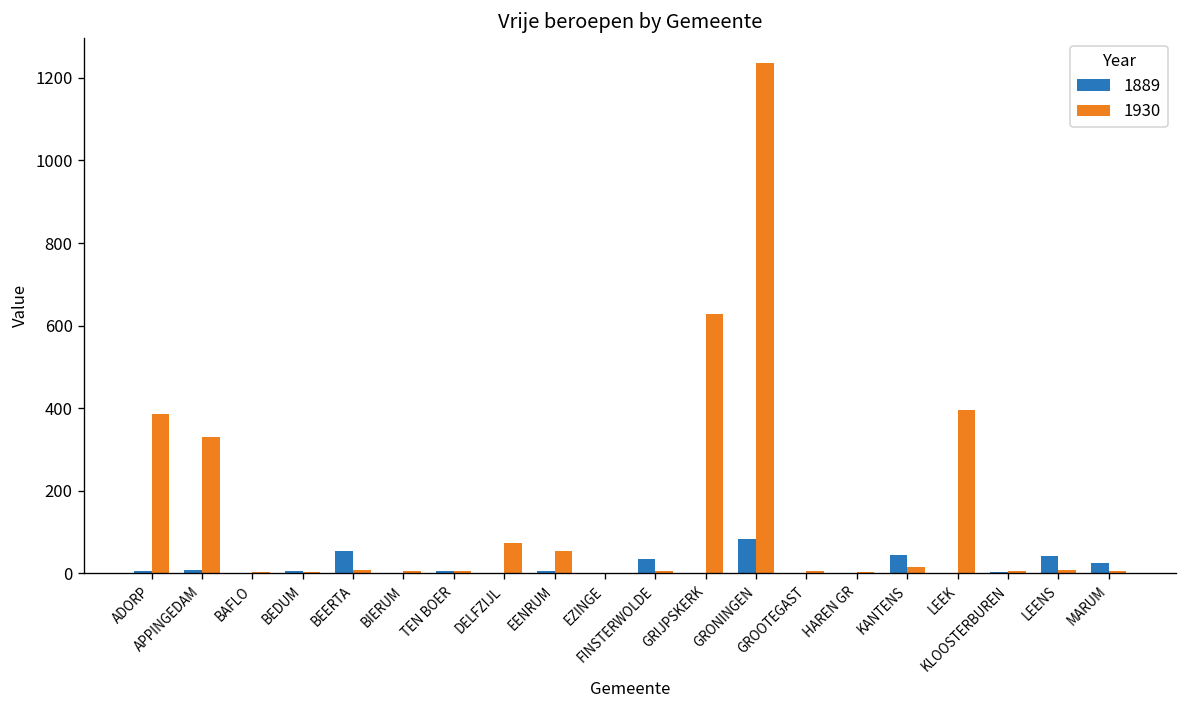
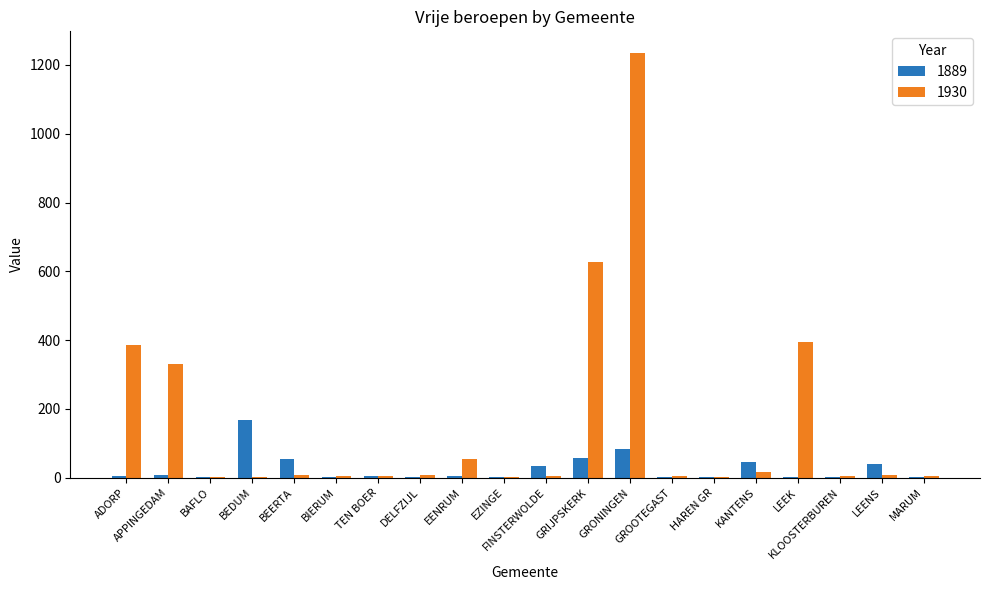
1889, BEDUM: 10 -> 170
1930, DELFZIJL: 70 -> 10
1889, GRIJPSKERK: 0 -> 60
1889, MARUM: 30 -> 0
